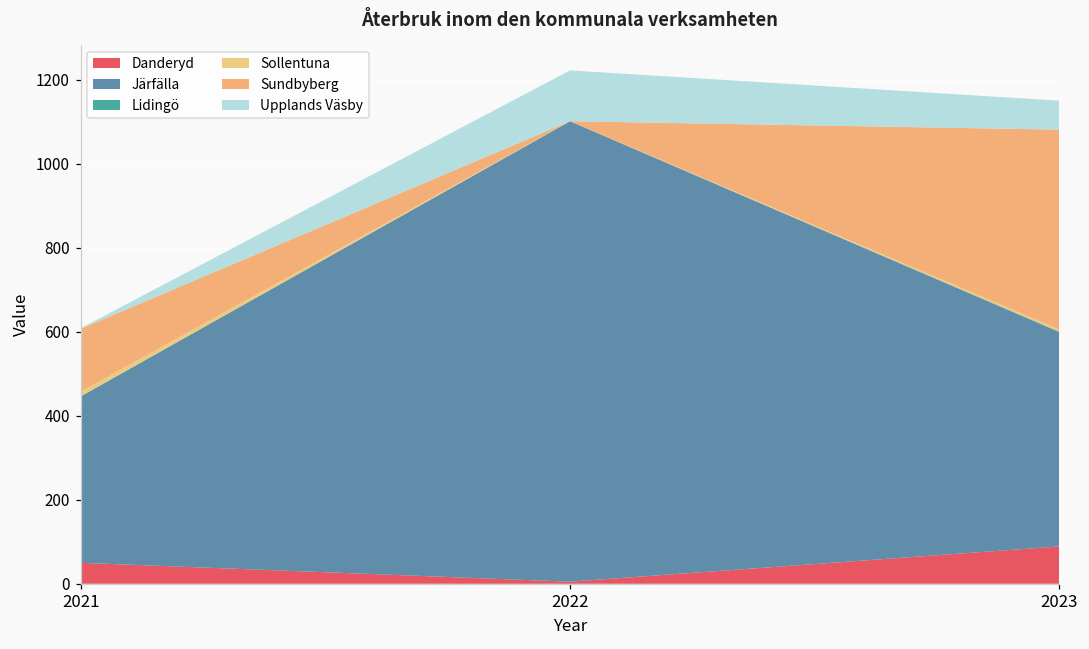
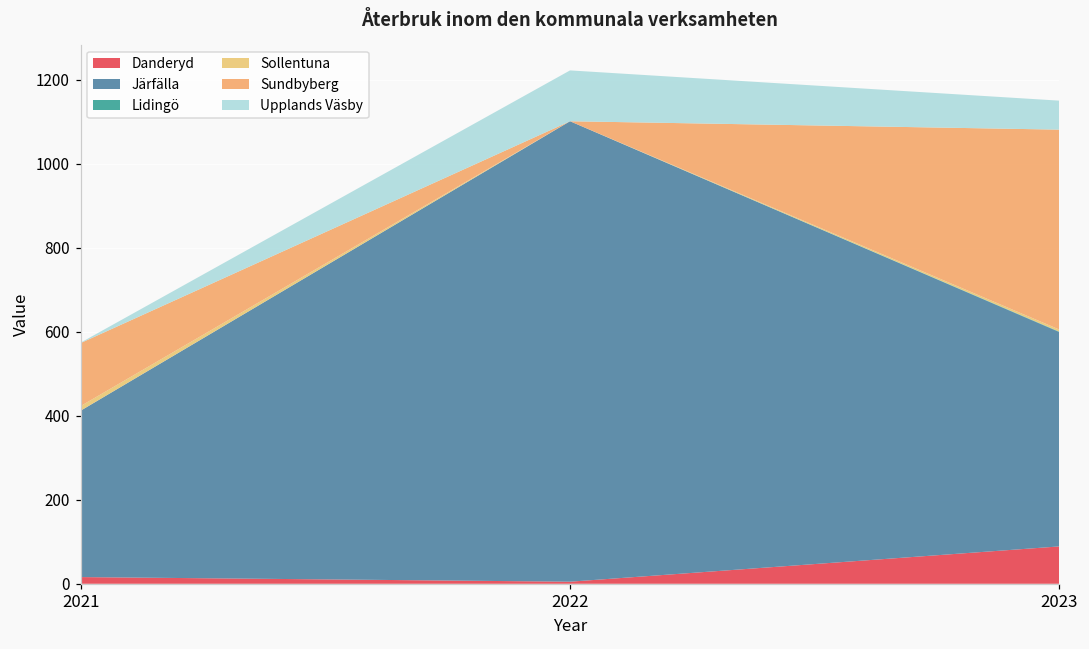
Danderyd, 2021: 50 -> 20
